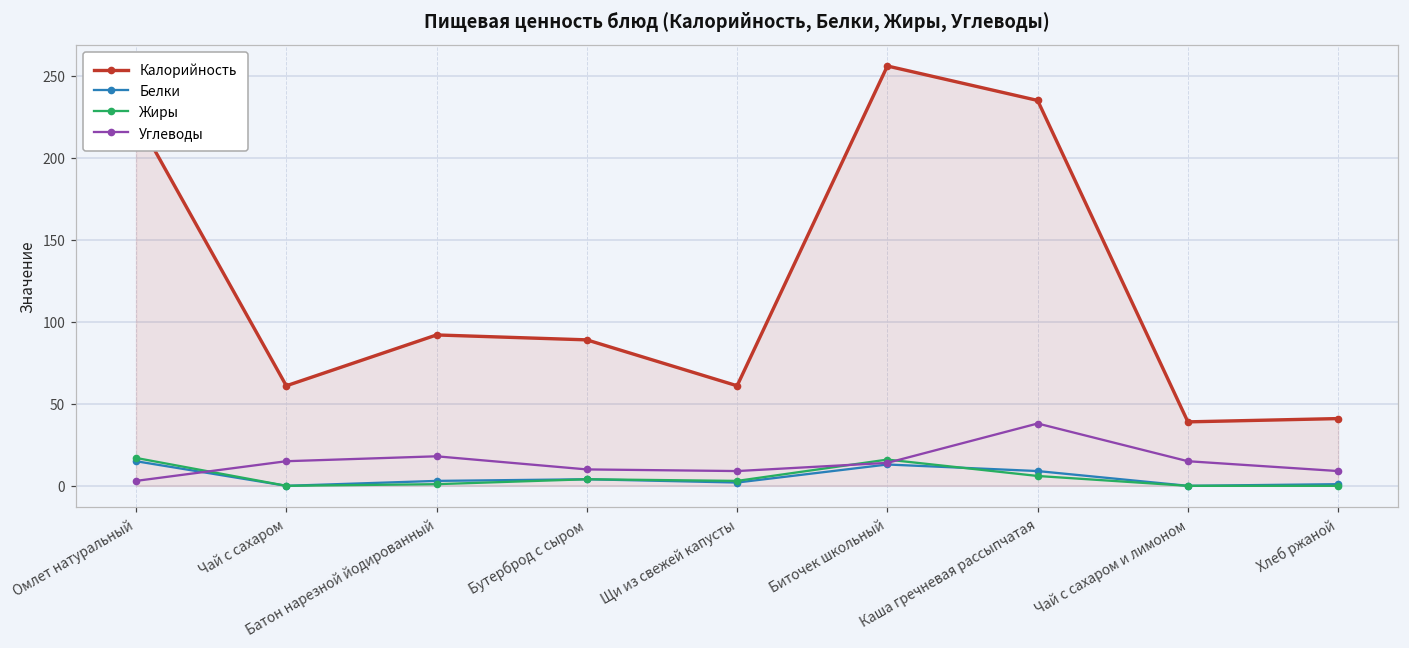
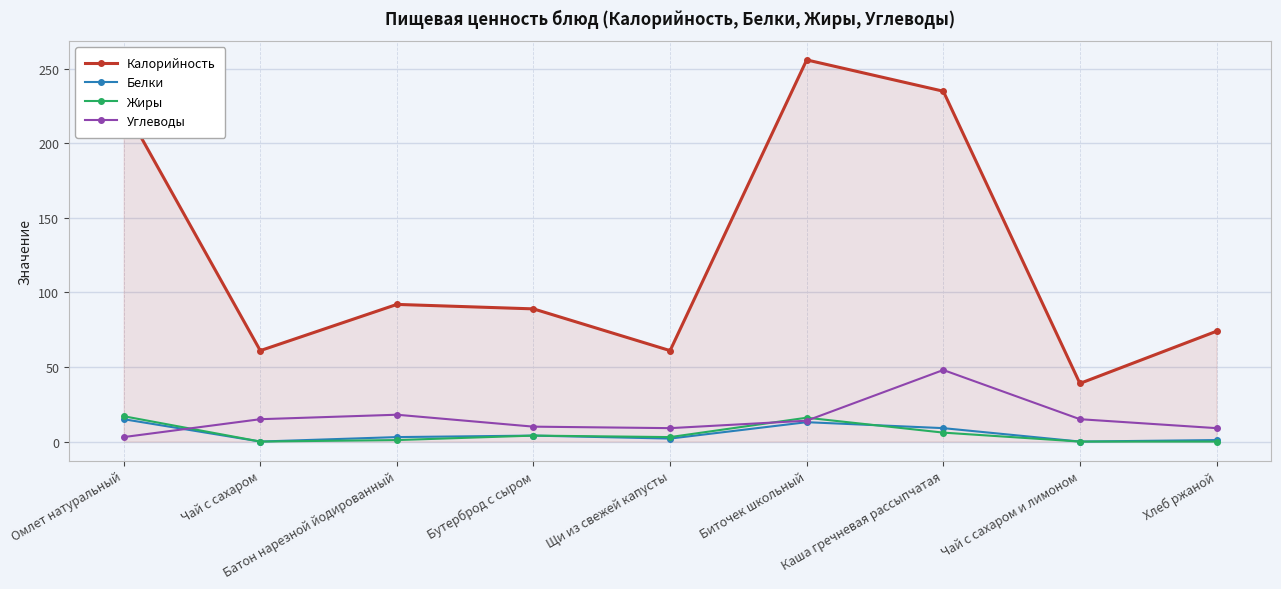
Углеводы, Каша гречневая рассыпчатая: 38 -> 48
Калорийность, Хлеб ржаной: 41 -> 74
